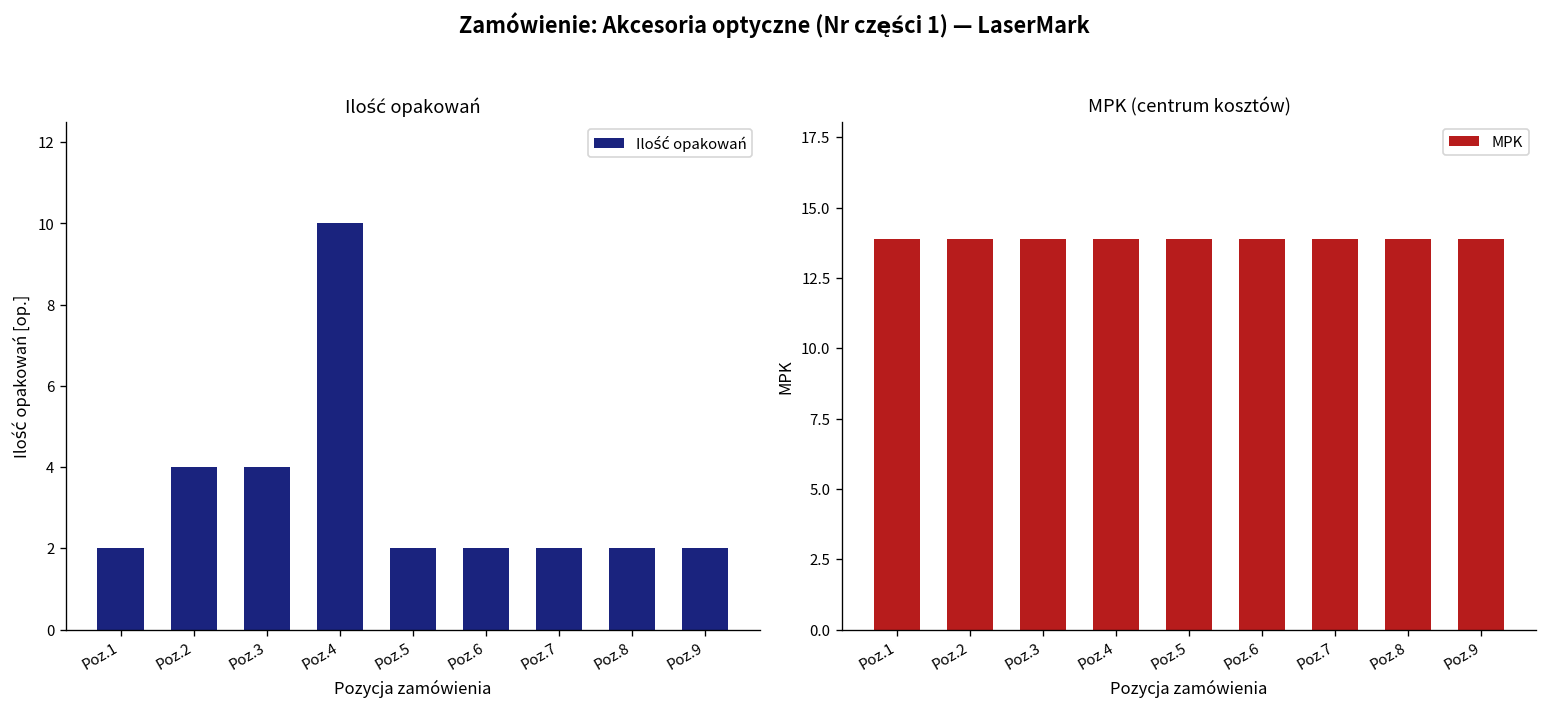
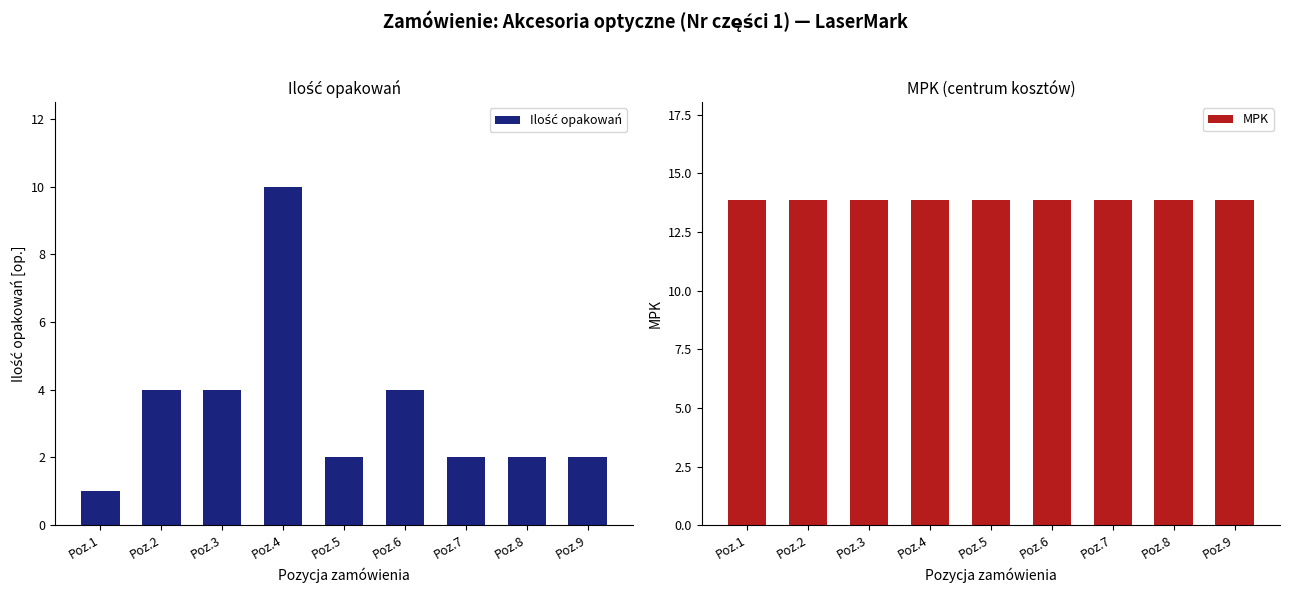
Ilość opakowań, Poz.1: 2 -> 1
Ilość opakowań, Poz.6: 2 -> 4
